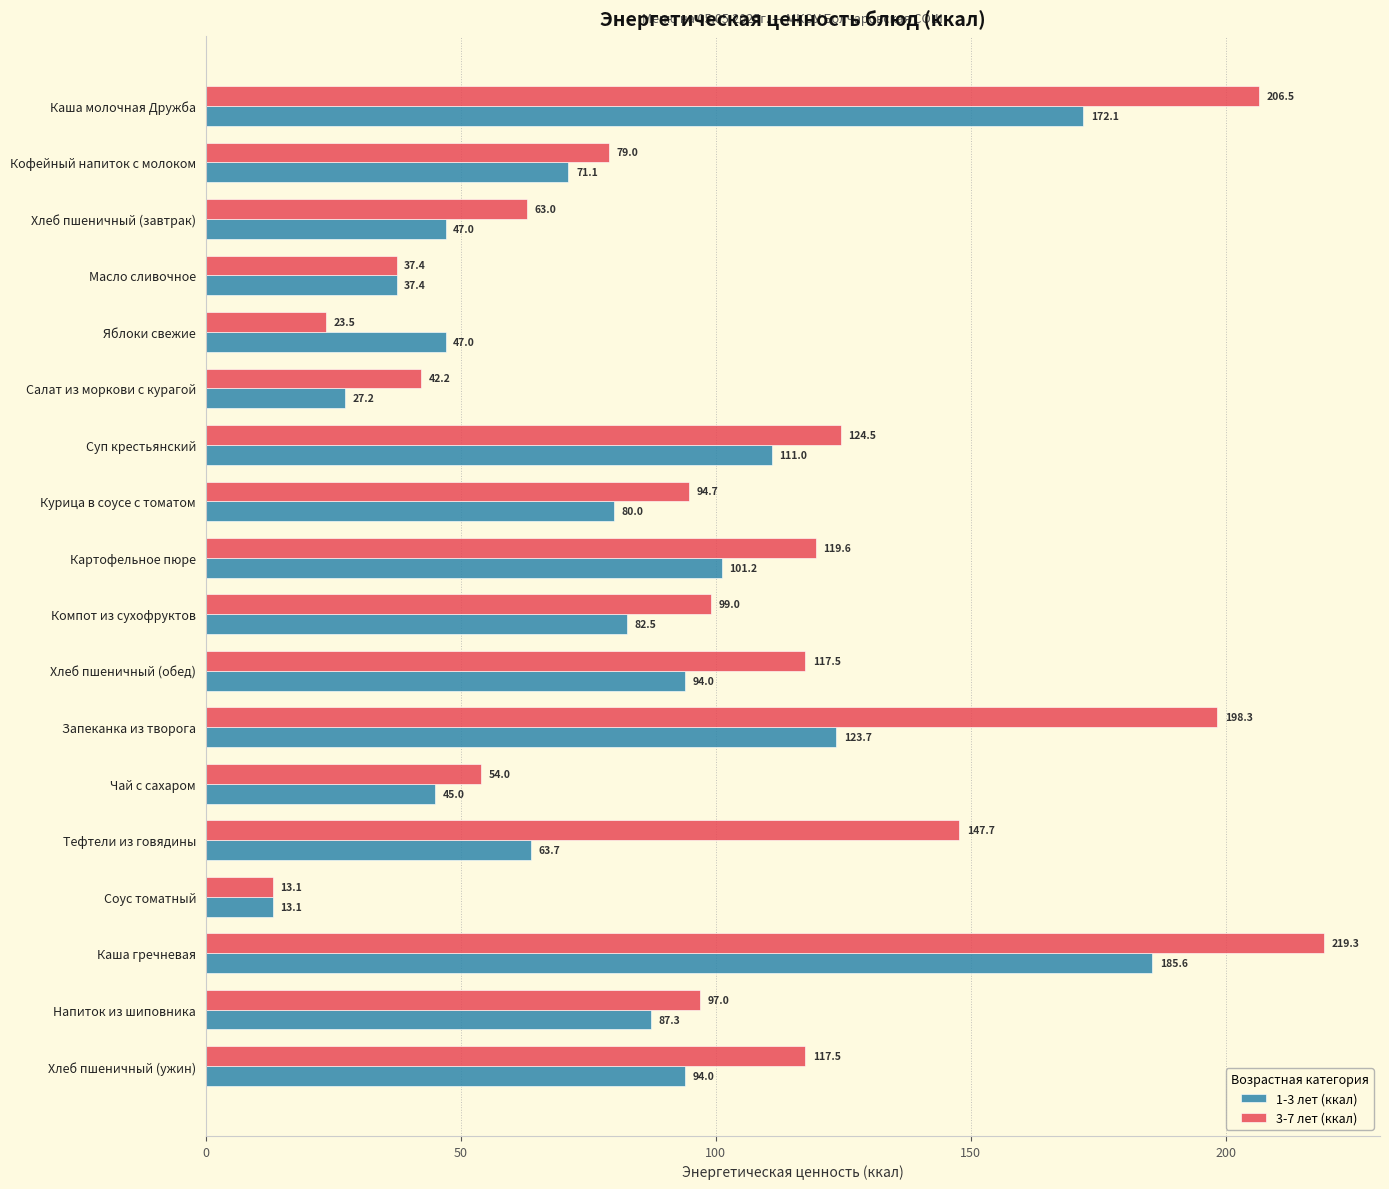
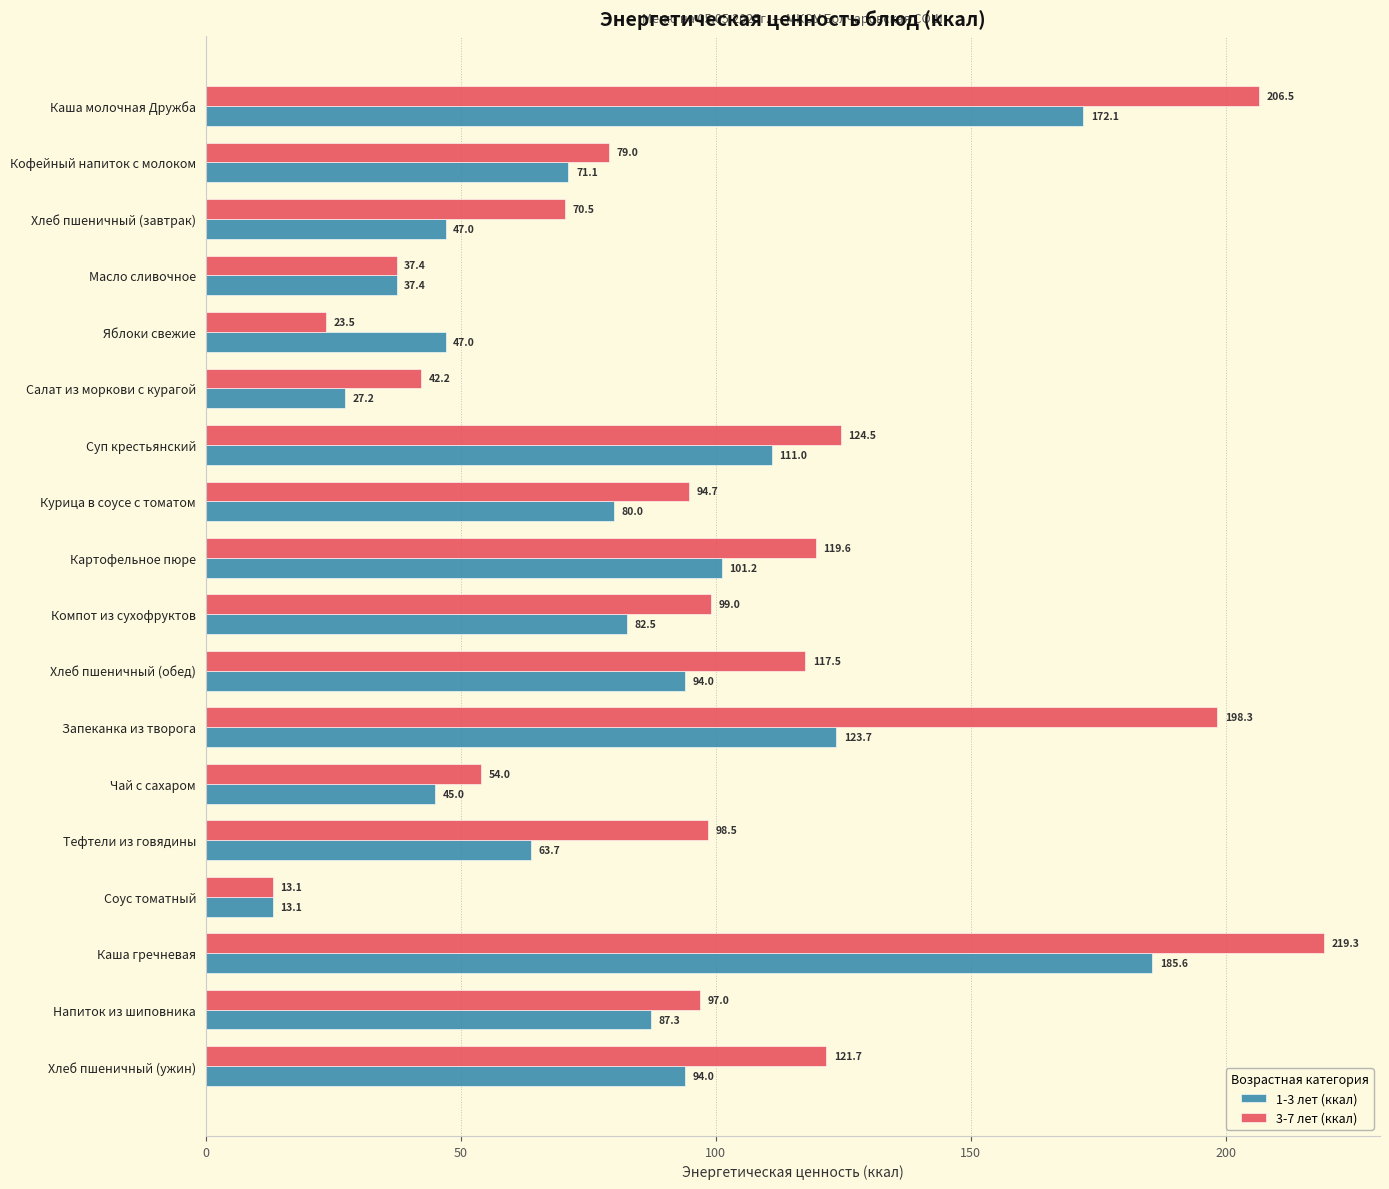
3-7 лет (ккал), Хлеб пшеничный (завтрак): 63.0 -> 70.5
3-7 лет (ккал), Тефтели из говядины: 147.7 -> 98.5
3-7 лет (ккал), Хлеб пшеничный (ужин): 117.5 -> 121.7
